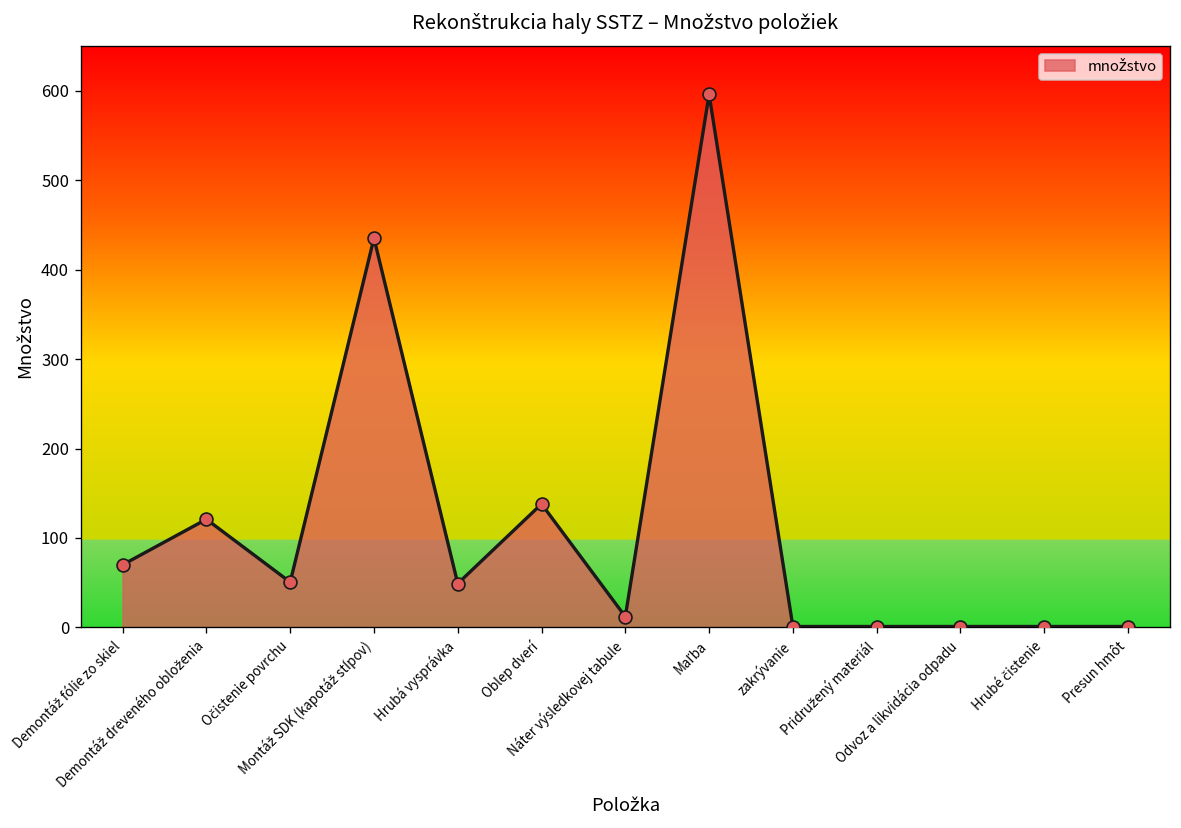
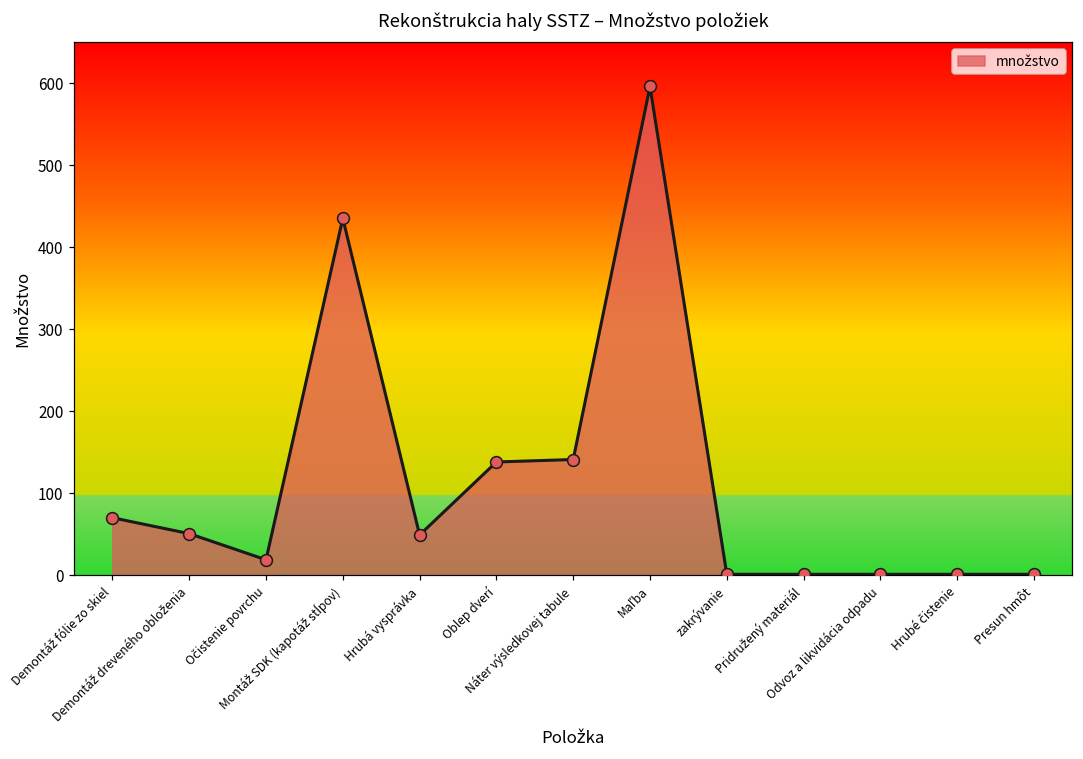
Demontáž dreveného obloženia: 120 -> 50
Očistenie povrchu: 50 -> 20
Náter výsledkovej tabule: 10 -> 140
